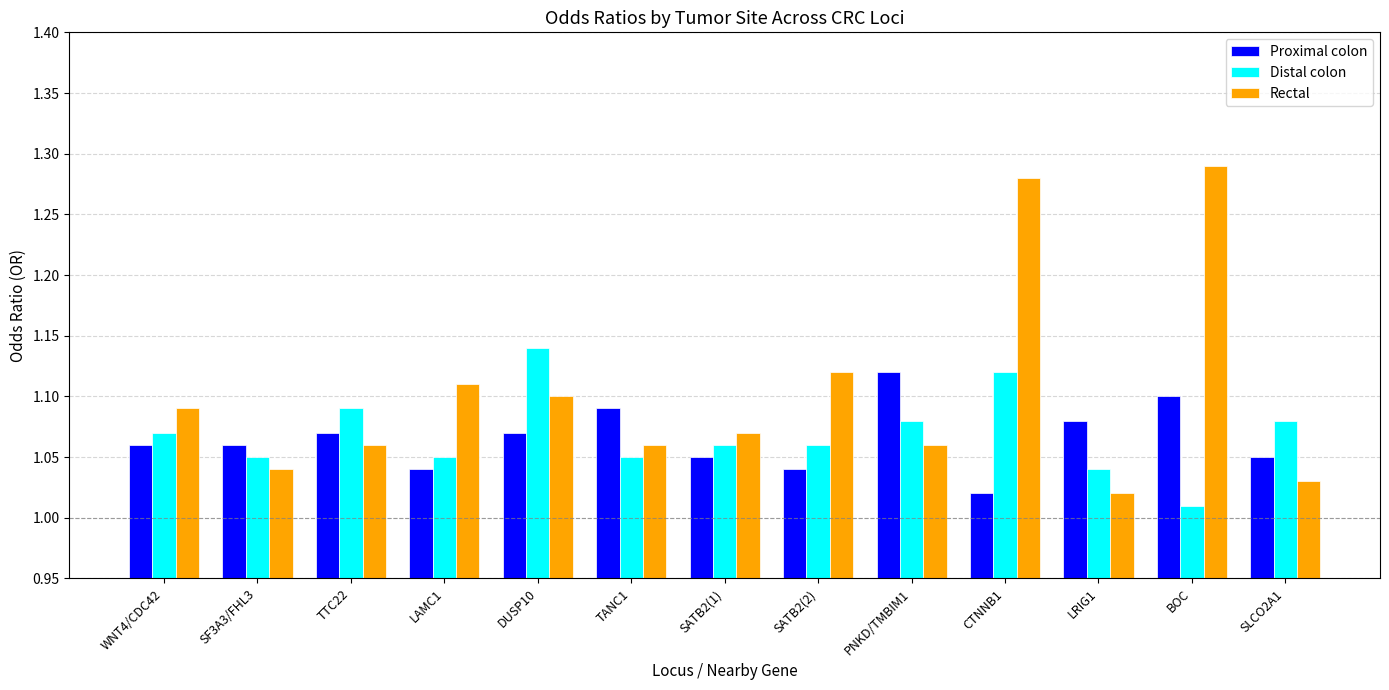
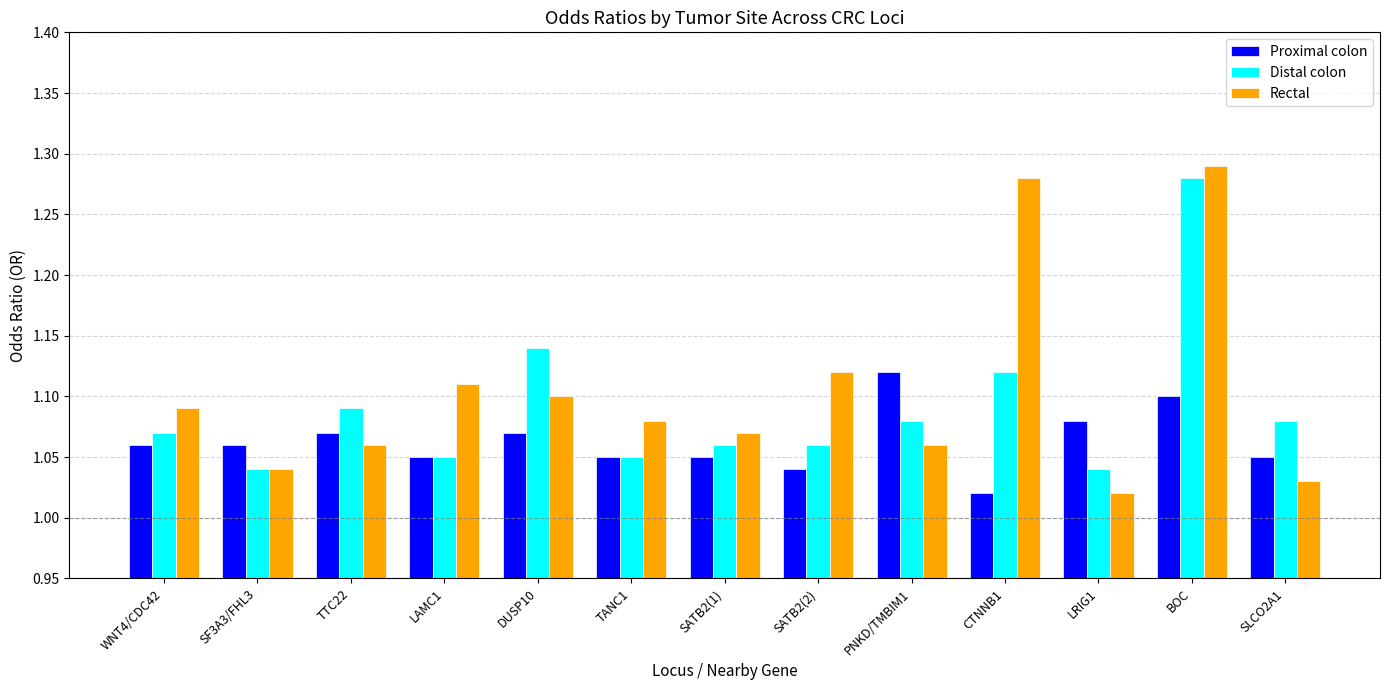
Distal colon, SF3A3/FHL3: 1.05 -> 1.04
Proximal colon, LAMC1: 1.04 -> 1.05
Proximal colon, TANC1: 1.09 -> 1.05
Rectal, TANC1: 1.06 -> 1.08
Distal colon, BOC: 1.01 -> 1.28
